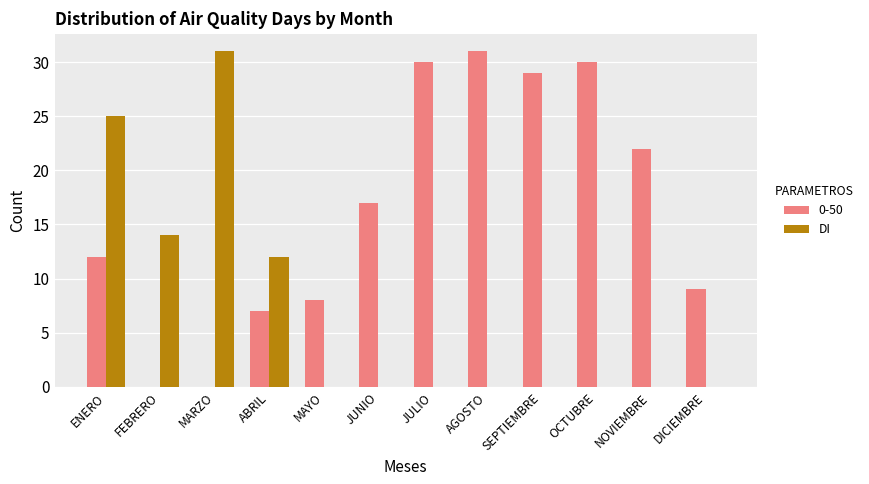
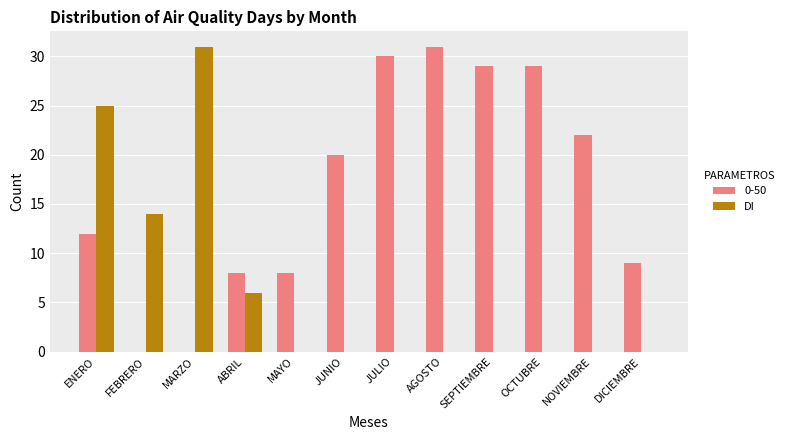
0-50, ABRIL: 7 -> 8
DI, ABRIL: 12 -> 6
0-50, JUNIO: 17 -> 20
0-50, OCTUBRE: 30 -> 29
